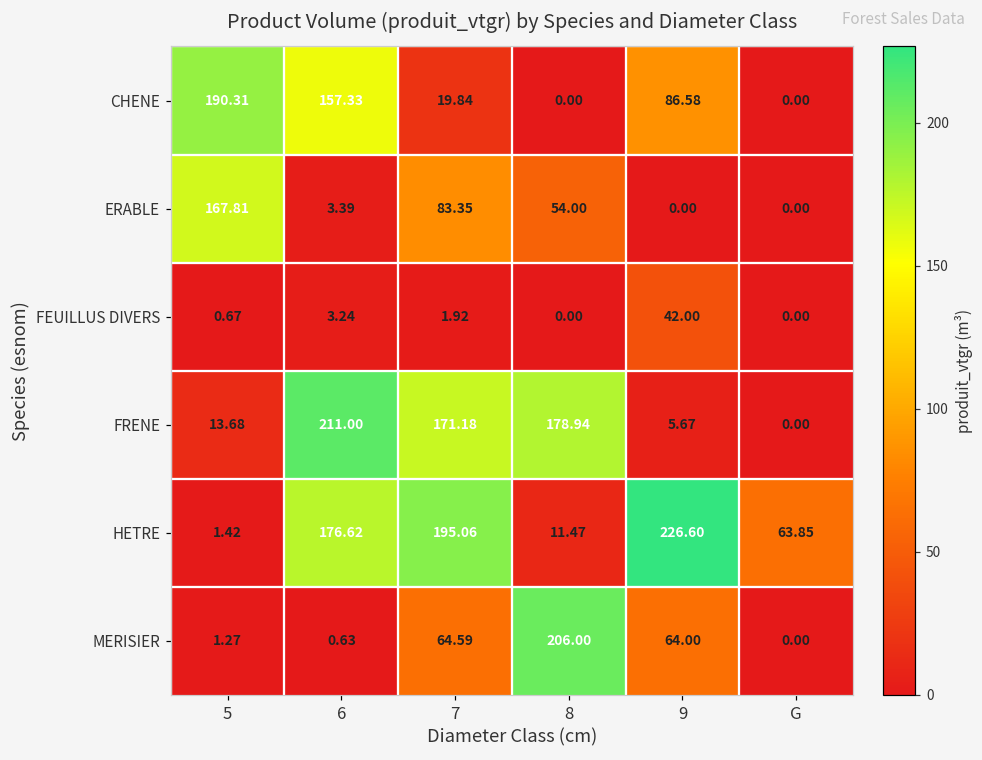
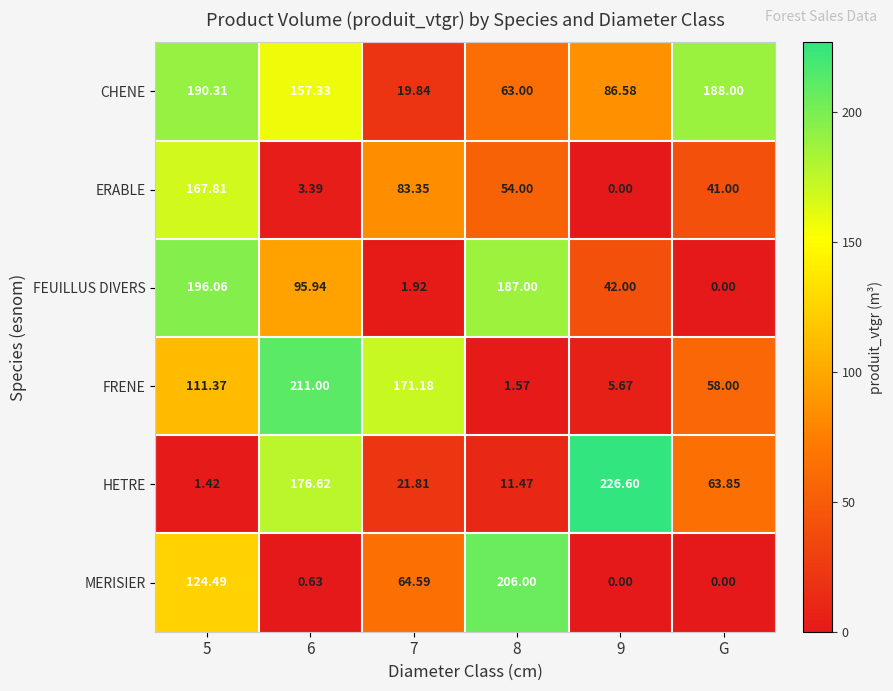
CHENE, 8: 0.00 -> 63.00
CHENE, G: 0.00 -> 188.00
ERABLE, G: 0.00 -> 41.00
FEUILLUS DIVERS, 5: 0.67 -> 196.06
FEUILLUS DIVERS, 6: 3.24 -> 95.94
FEUILLUS DIVERS, 8: 0.00 -> 187.00
FRENE, 5: 13.68 -> 111.37
FRENE, 8: 178.94 -> 1.57
FRENE, G: 0.00 -> 58.00
HETRE, 7: 195.06 -> 21.81
MERISIER, 5: 1.27 -> 124.49
MERISIER, 9: 64.00 -> 0.00
